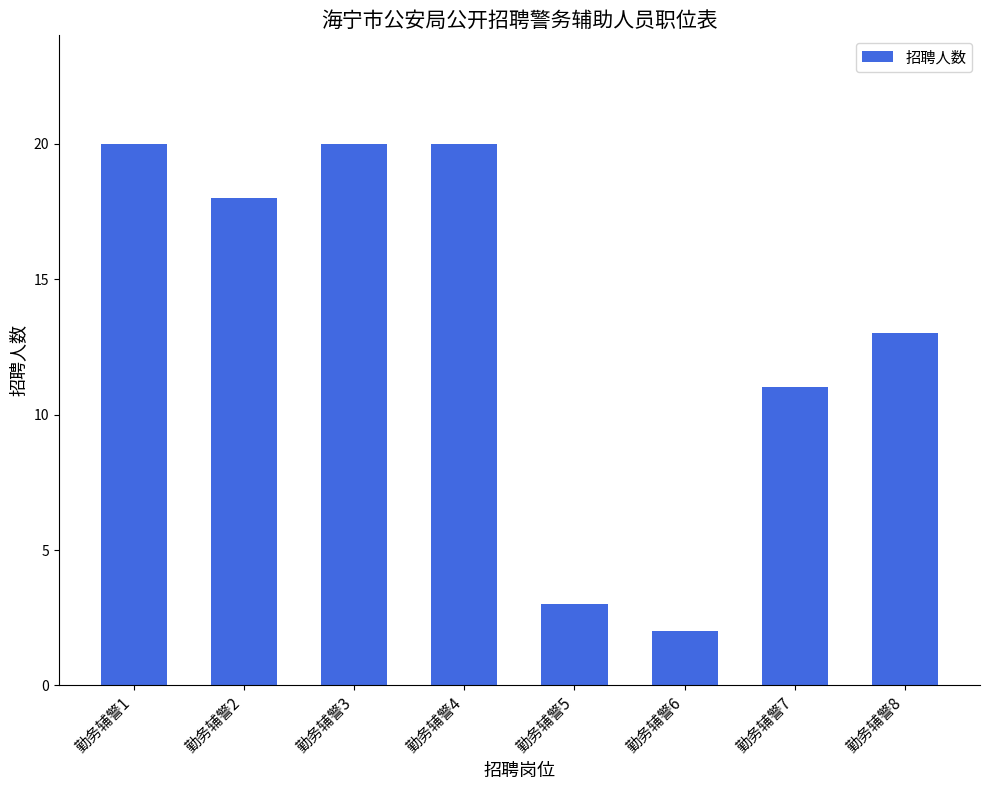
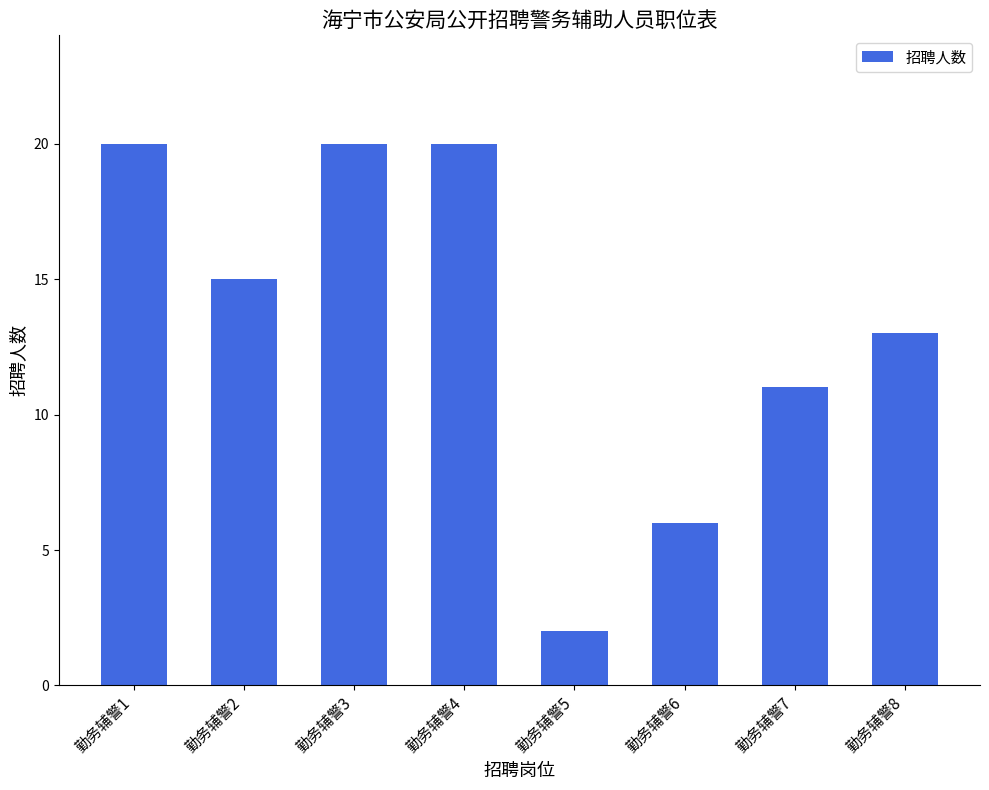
勤务辅警2: 18 -> 15
勤务辅警5: 3 -> 2
勤务辅警6: 2 -> 6
